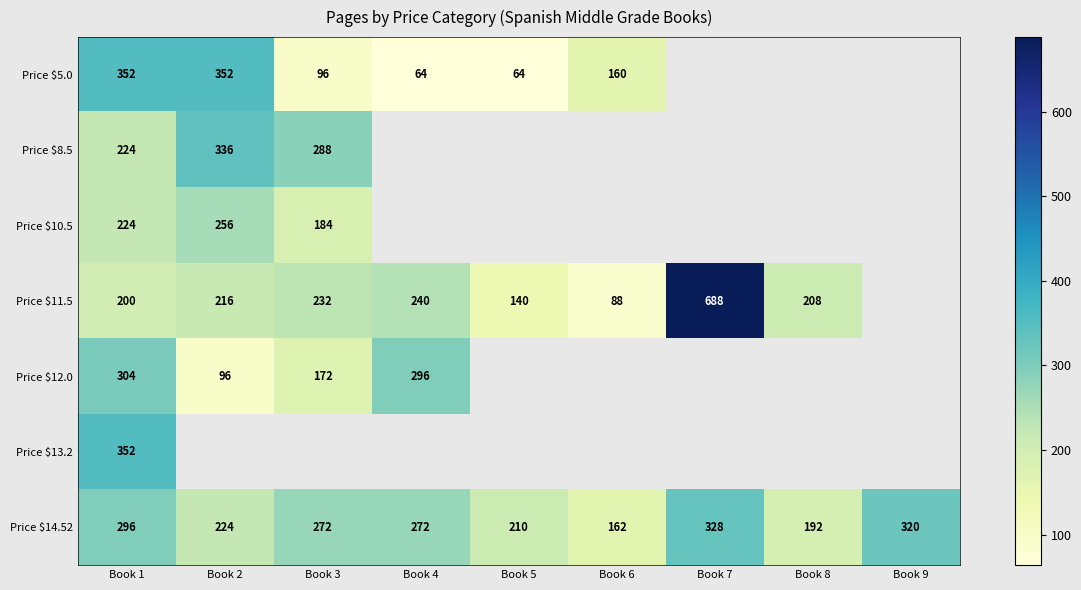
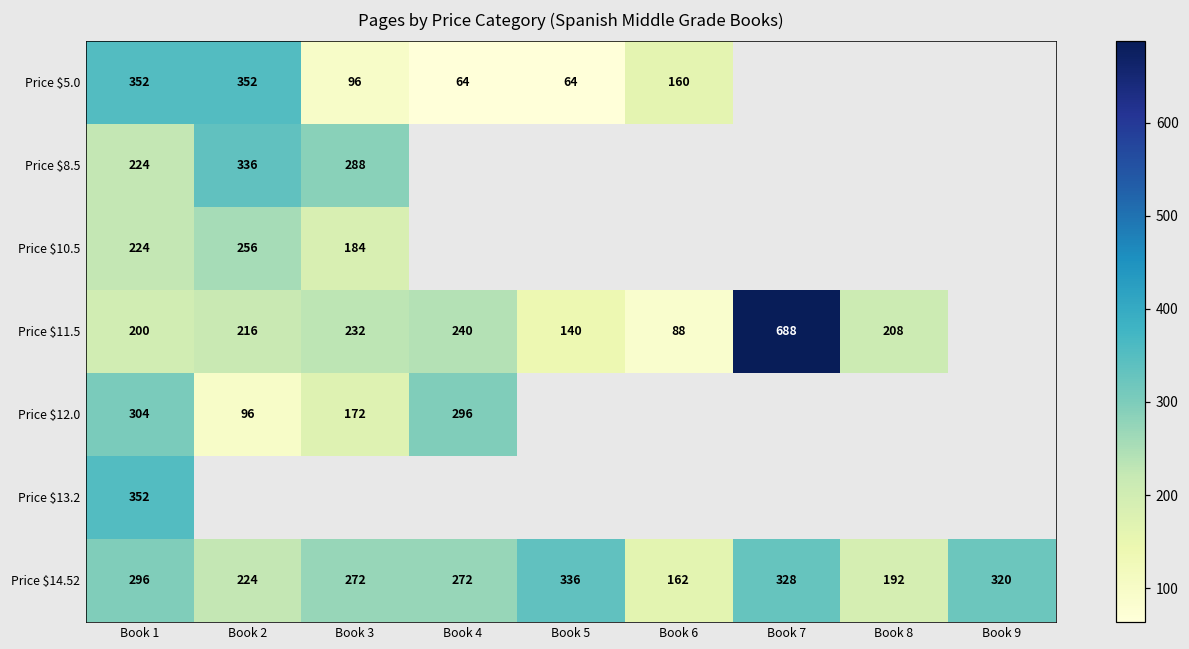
Price $14.52, Book 5: 210 -> 336
